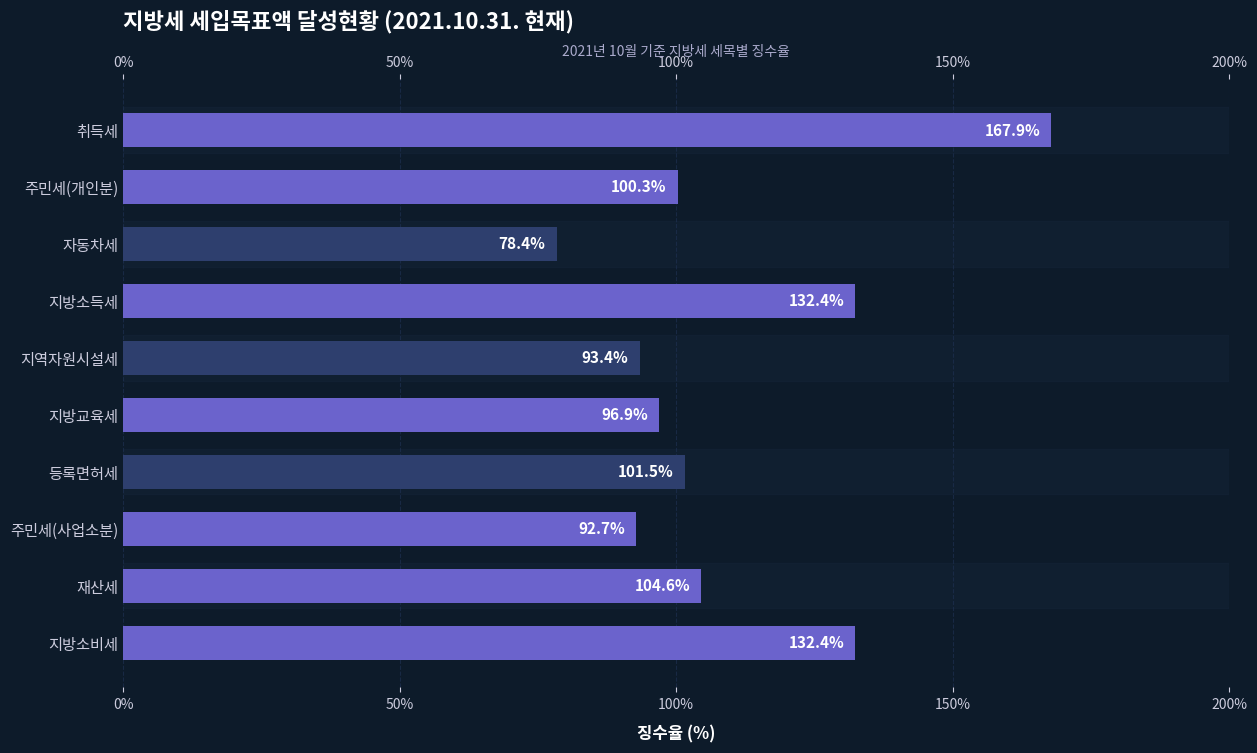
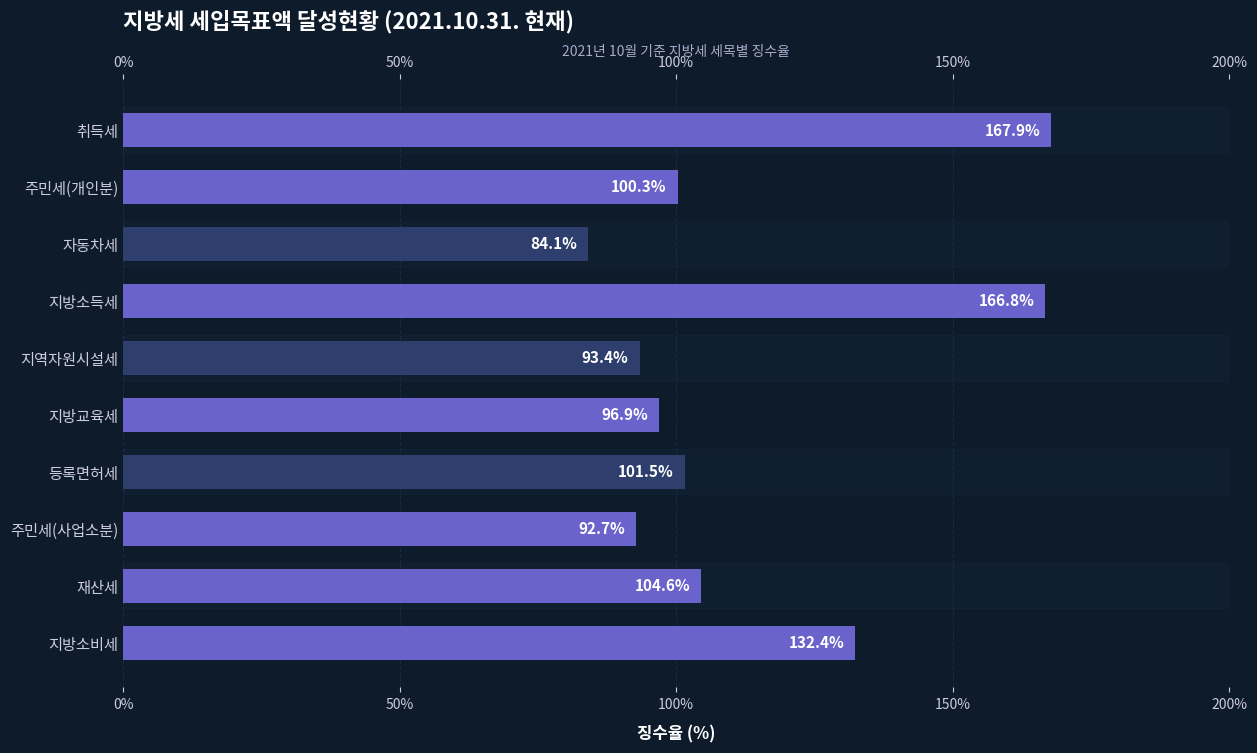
자동차세: 78.4% -> 84.1%
지방소득세: 132.4% -> 166.8%
